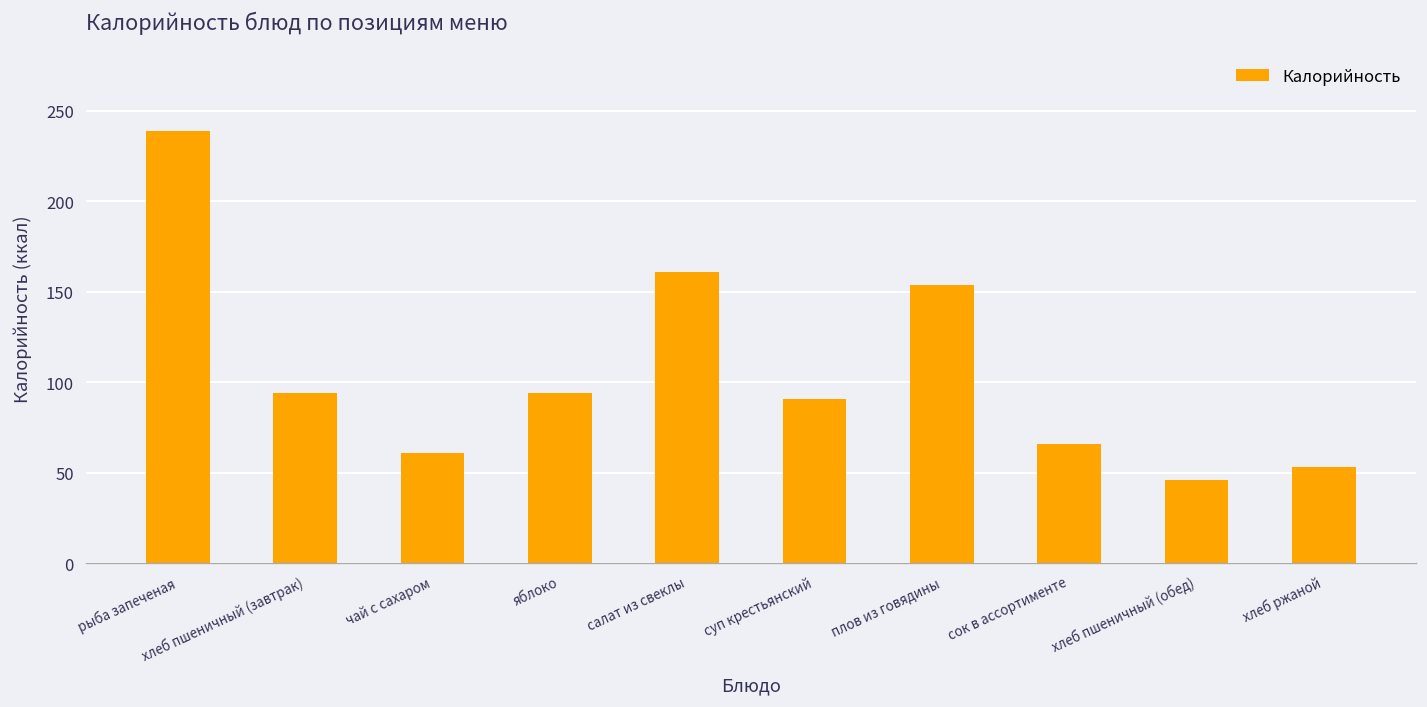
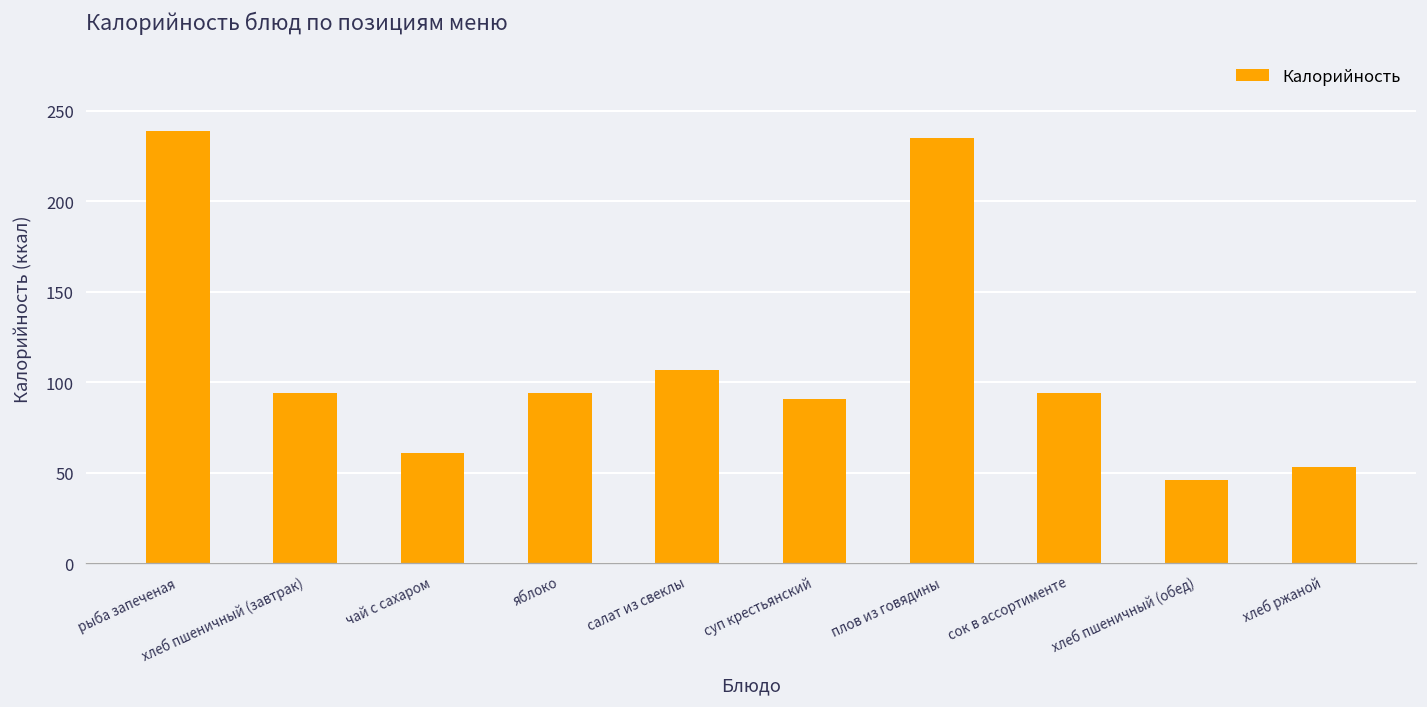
салат из свеклы: 161 -> 107
плов из говядины: 154 -> 235
сок в ассортименте: 66 -> 94
